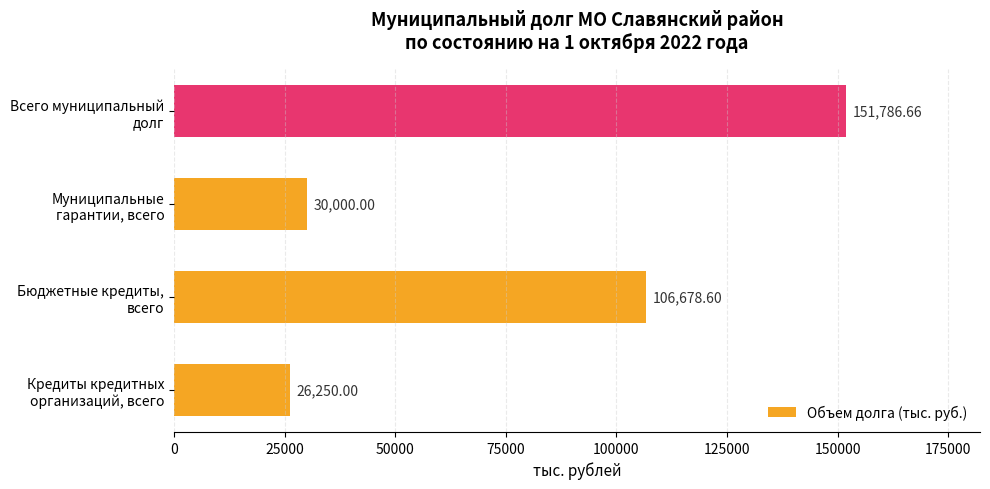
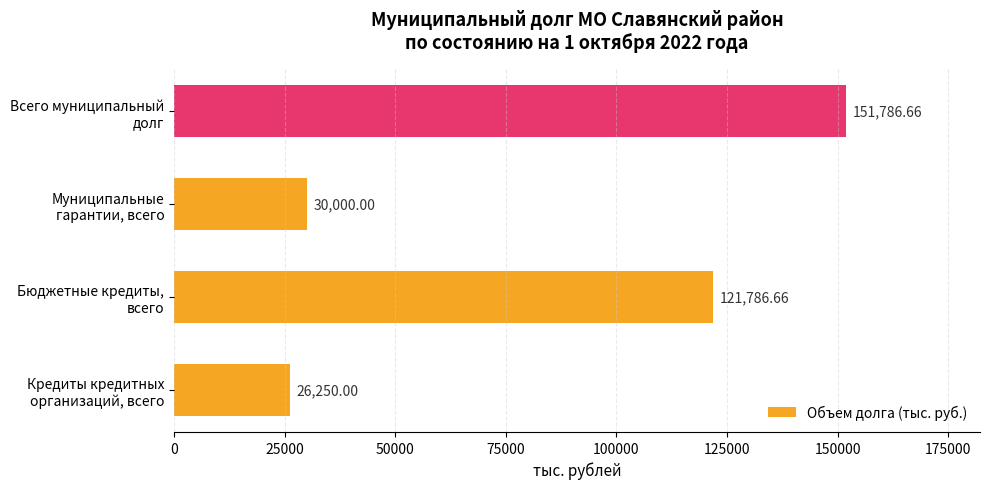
Бюджетные кредиты, всего: 106,678.60 -> 121,786.66
